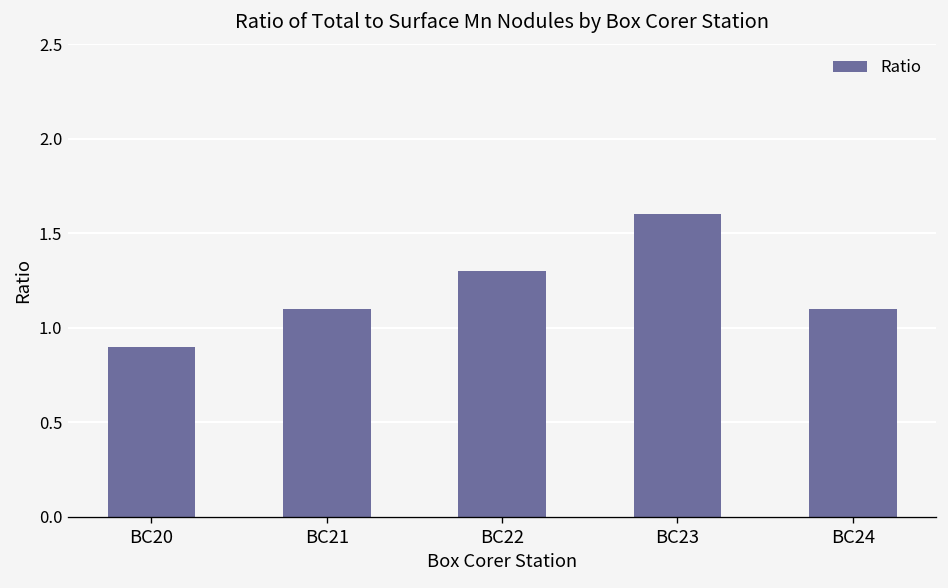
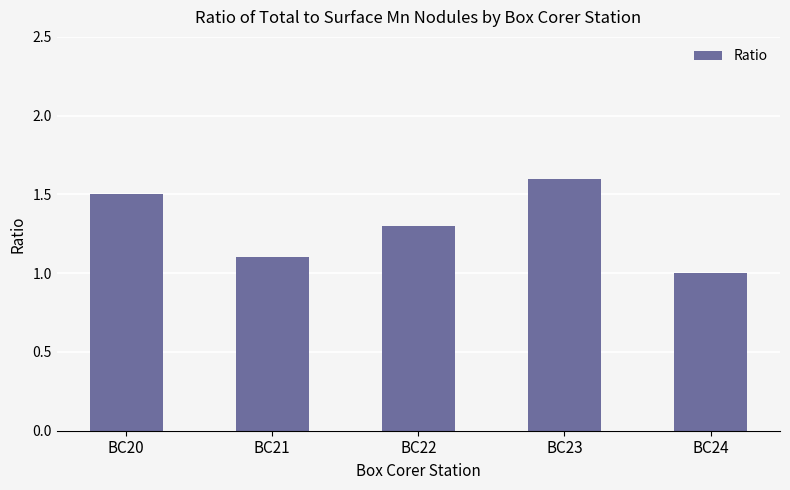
BC20: 0.9 -> 1.5
BC24: 1.1 -> 1.0
